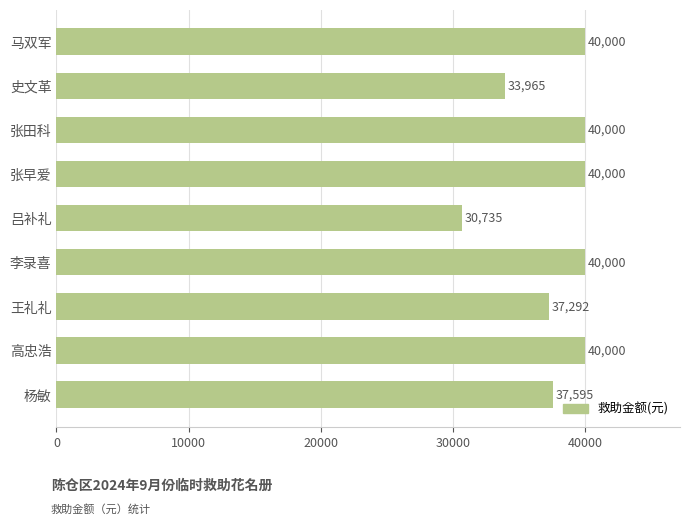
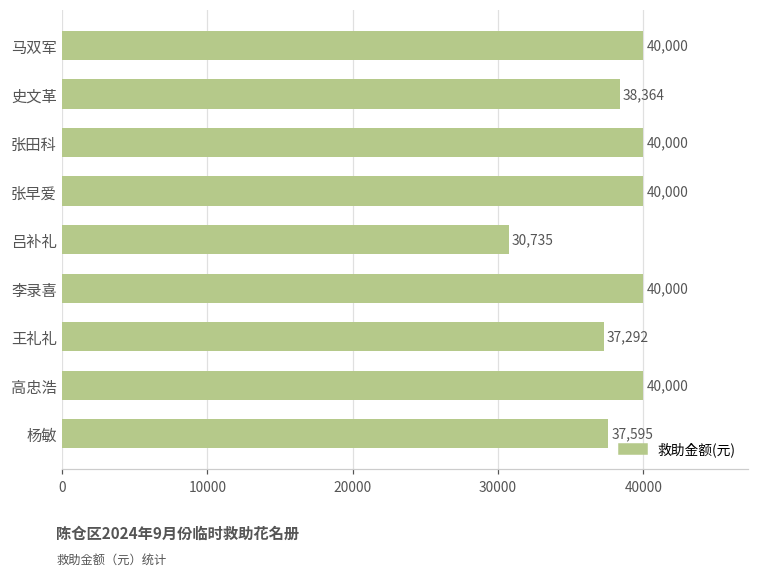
史文革: 33,965 -> 38,364
